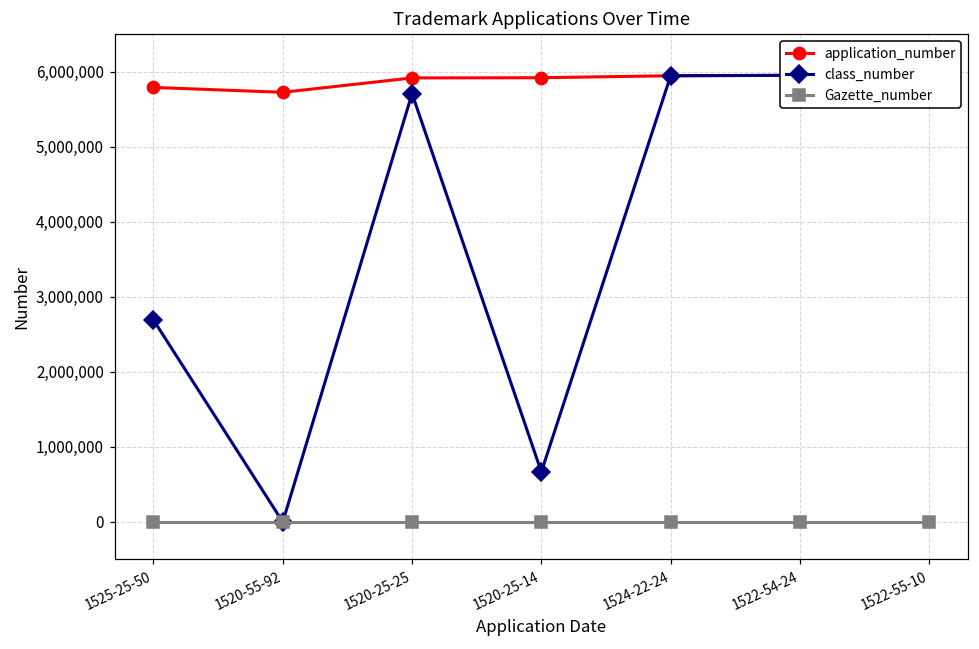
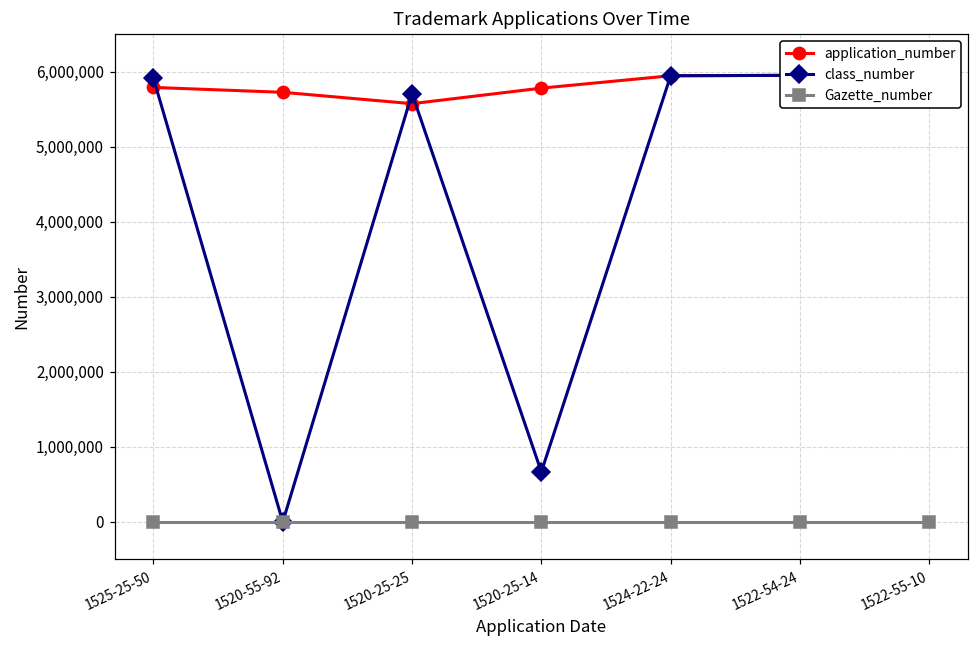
class_number, 1525-25-50: 2,700,000 -> 5,900,000
application_number, 1520-25-25: 5,900,000 -> 5,600,000
application_number, 1520-25-14: 5,900,000 -> 5,800,000
